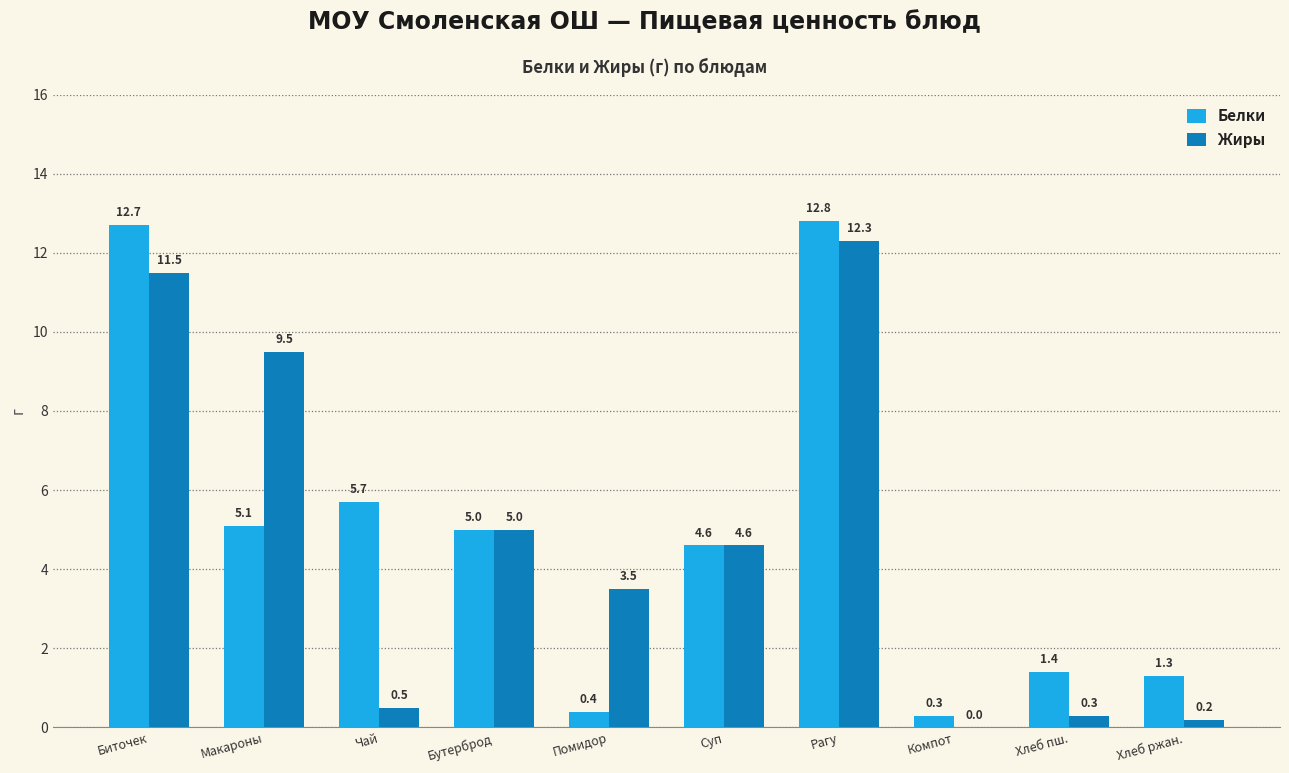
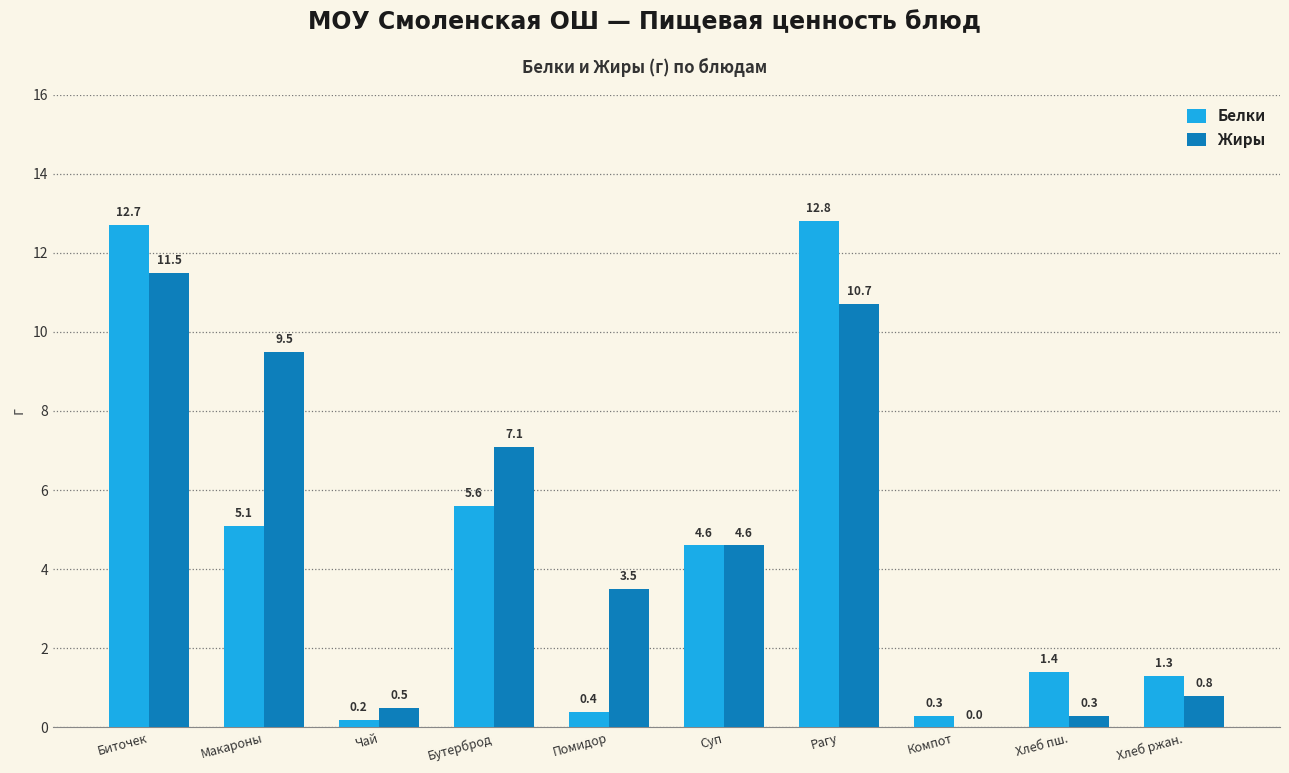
Белки, Чай: 5.7 -> 0.2
Белки, Бутерброд: 5.0 -> 5.6
Жиры, Бутерброд: 5.0 -> 7.1
Жиры, Рагу: 12.3 -> 10.7
Жиры, Хлеб ржан.: 0.2 -> 0.8
